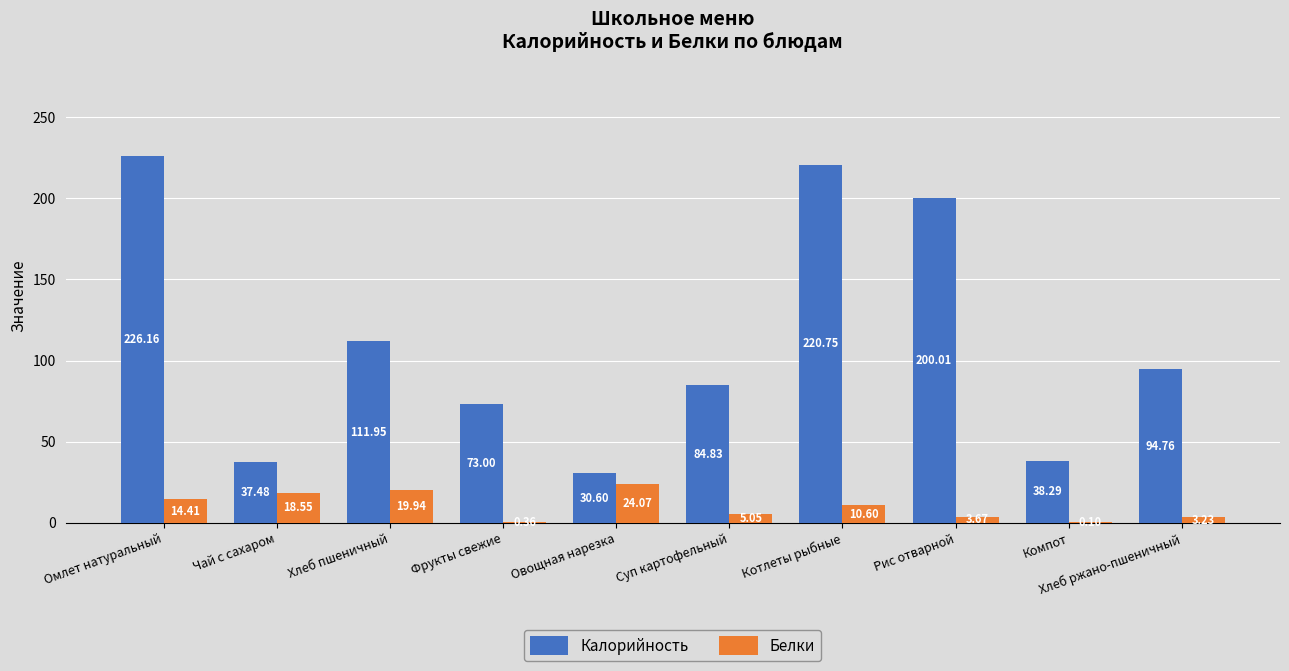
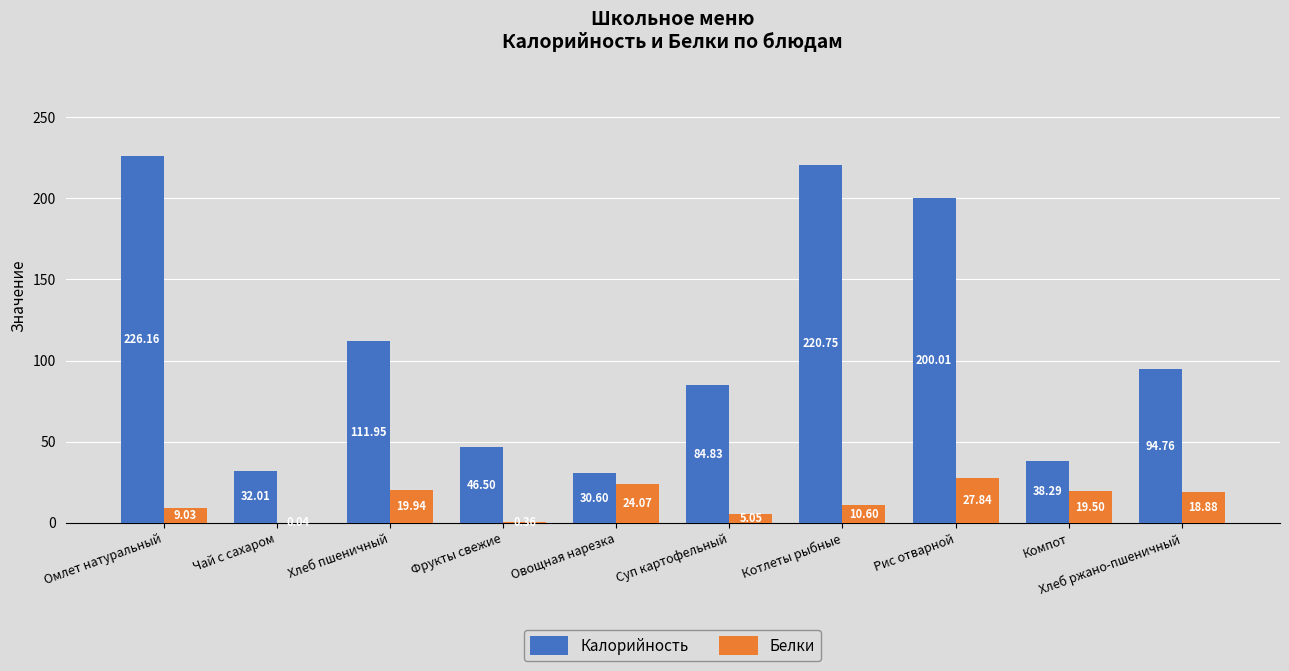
Белки, Омлет натуральный: 14.41 -> 9.03
Калорийность, Чай с сахаром: 37.48 -> 32.01
Белки, Чай с сахаром: 19 -> 0
Калорийность, Фрукты свежие: 73.00 -> 46.50
Белки, Рис отварной: 3.67 -> 27.84
Белки, Компот: 0 -> 20
Белки, Хлеб ржано-пшеничный: 3 -> 19
